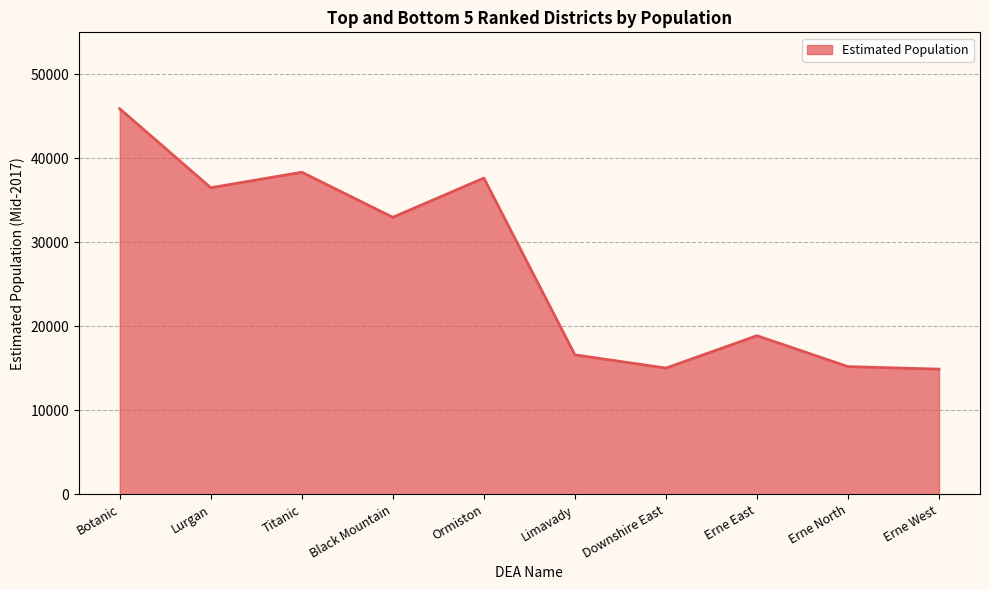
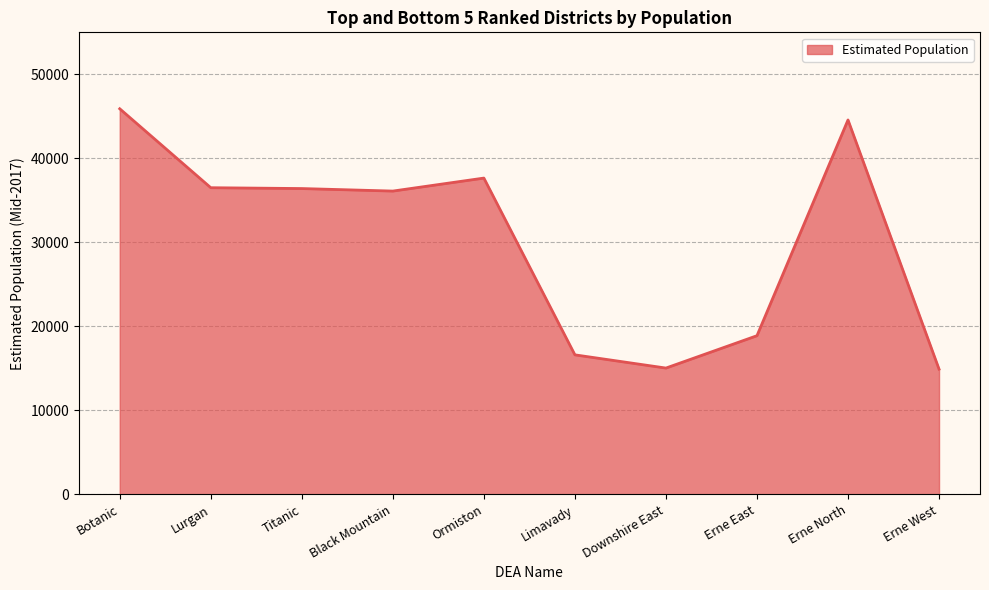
Titanic: 38000 -> 36000
Black Mountain: 33000 -> 36000
Erne North: 15000 -> 45000
